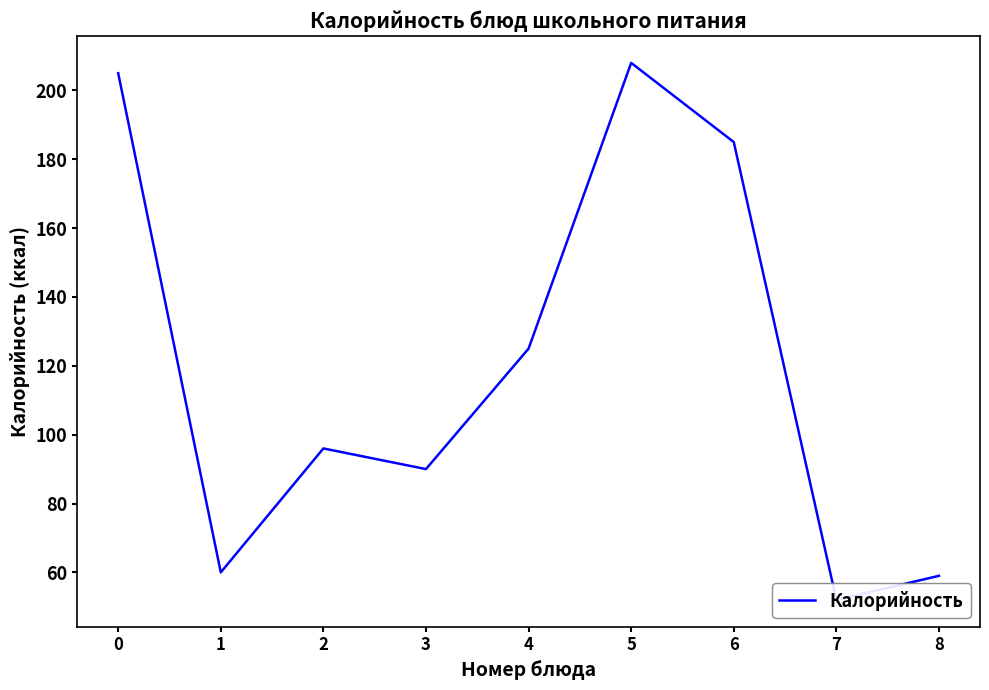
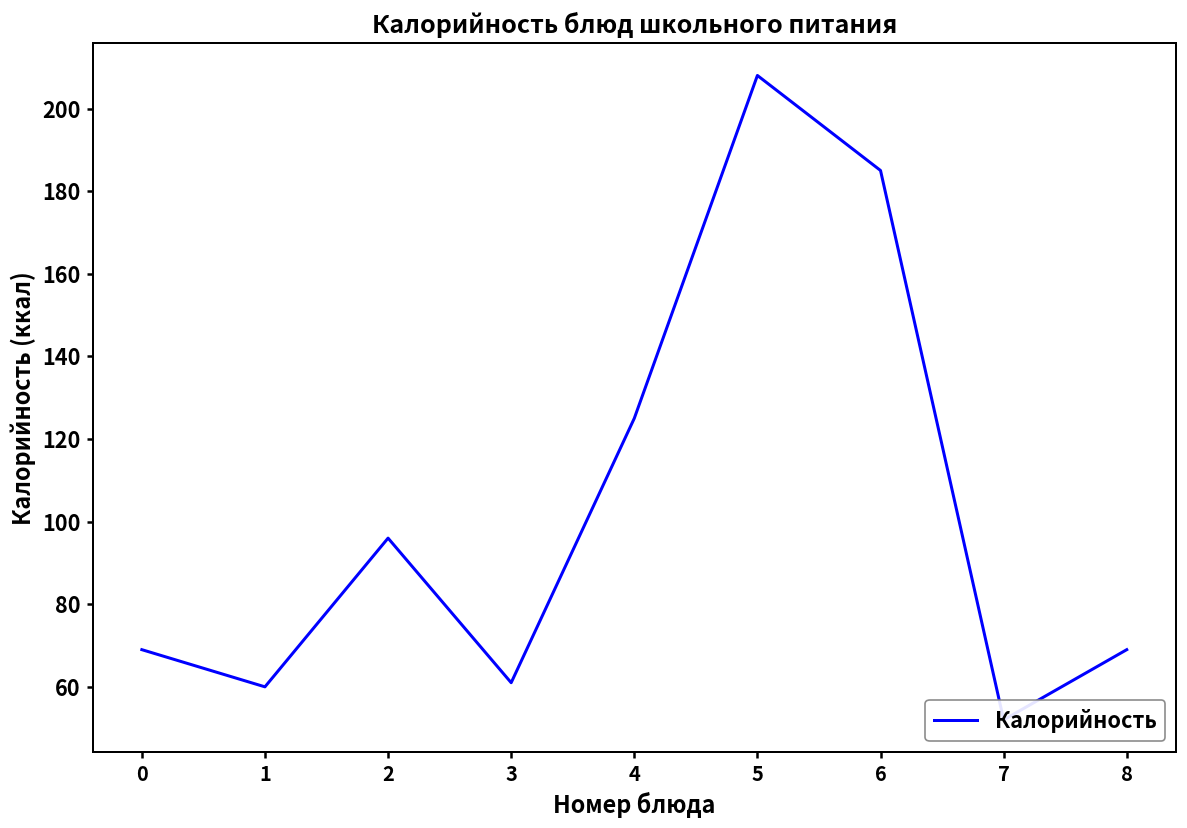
0: 205 -> 69
3: 90 -> 61
8: 59 -> 69
